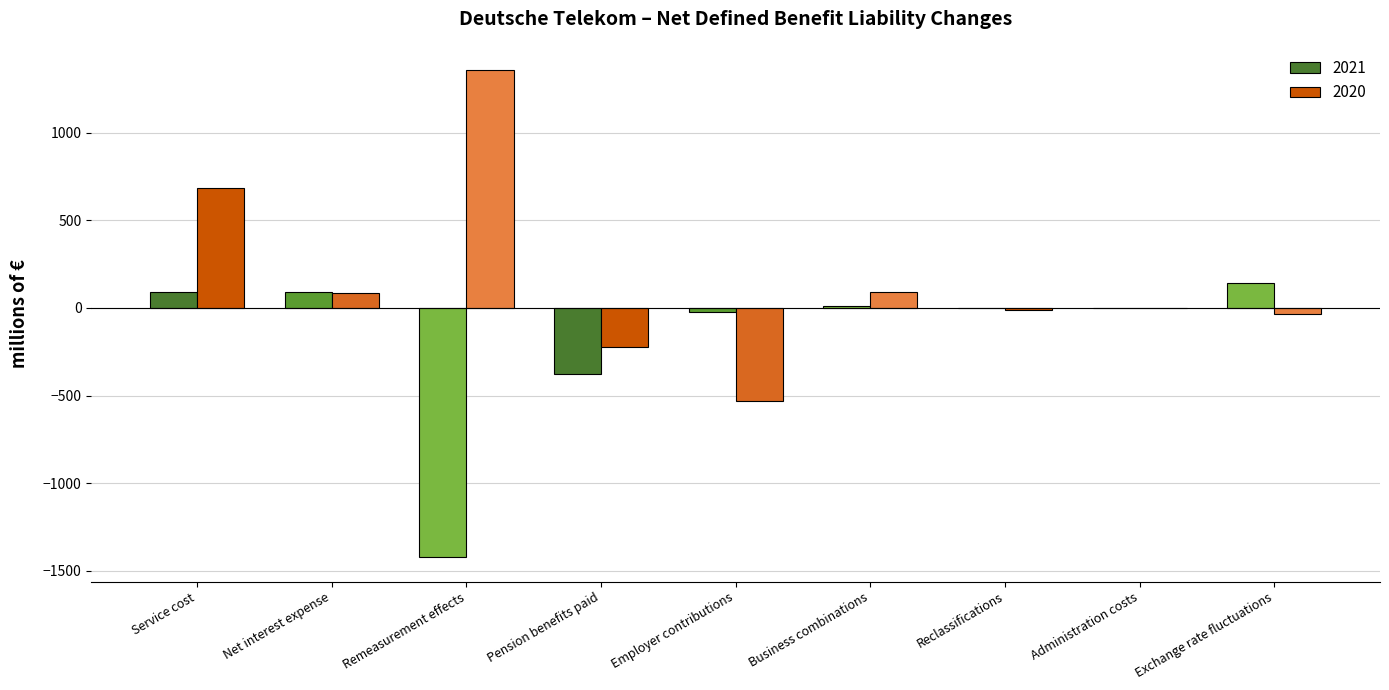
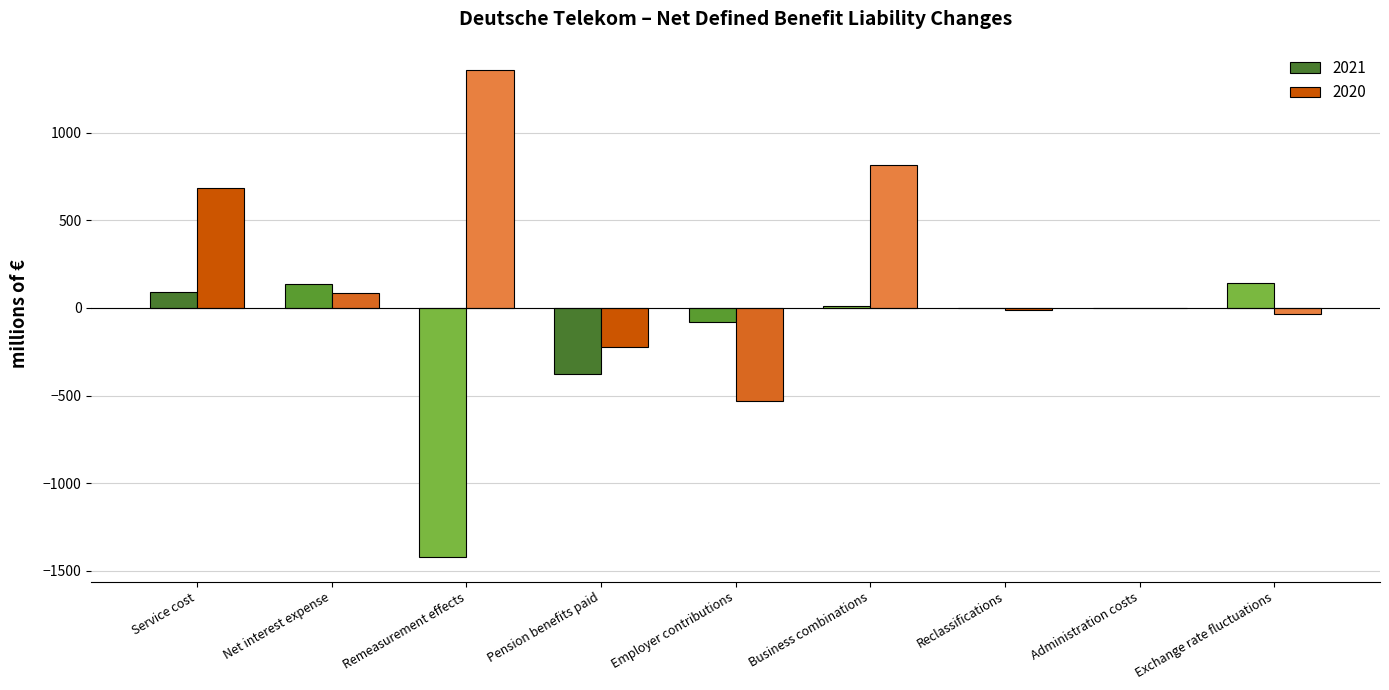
2021, Net interest expense: 90 -> 140
2021, Employer contributions: -20 -> -80
2020, Business combinations: 90 -> 820
